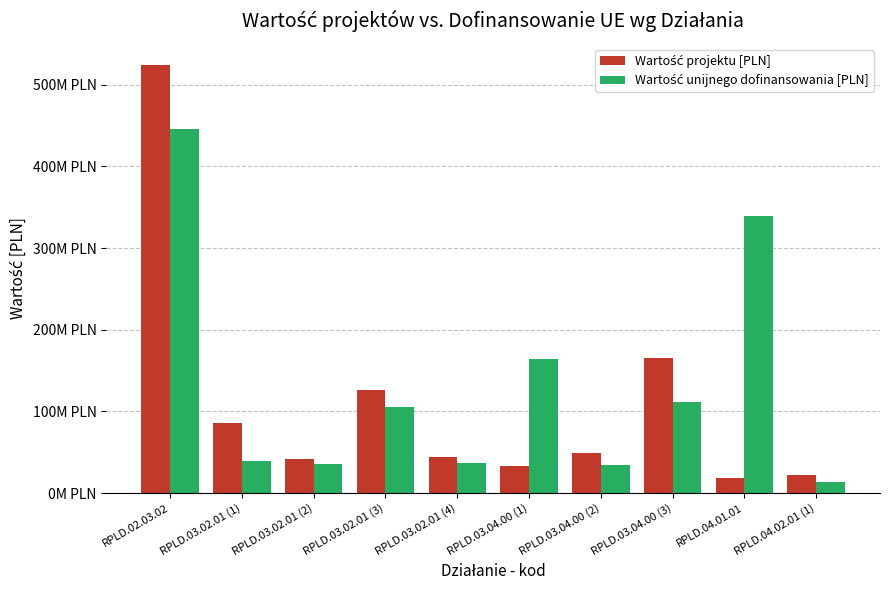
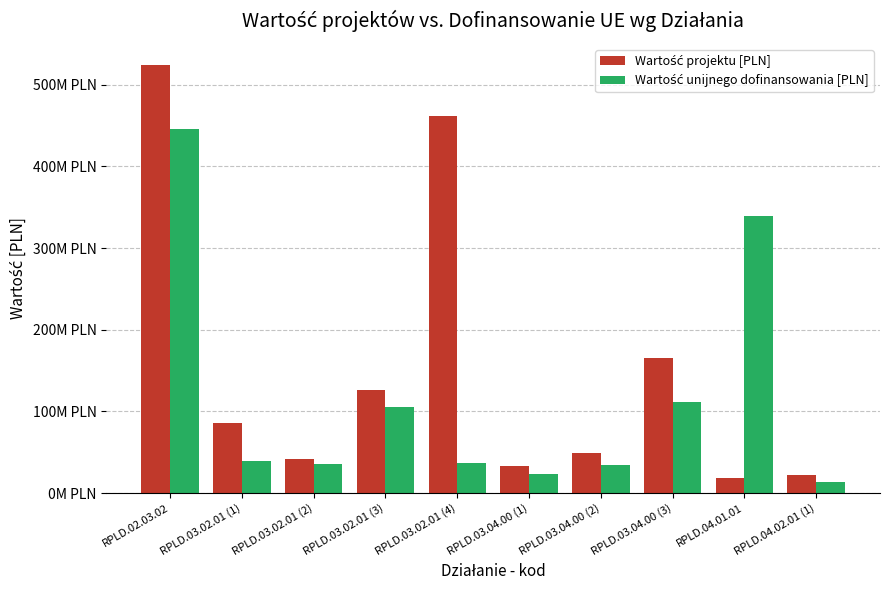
Wartość projektu [PLN], RPLD.03.02.01 (4): 40M PLN -> 460M PLN
Wartość unijnego dofinansowania [PLN], RPLD.03.04.00 (1): 160M PLN -> 20M PLN
